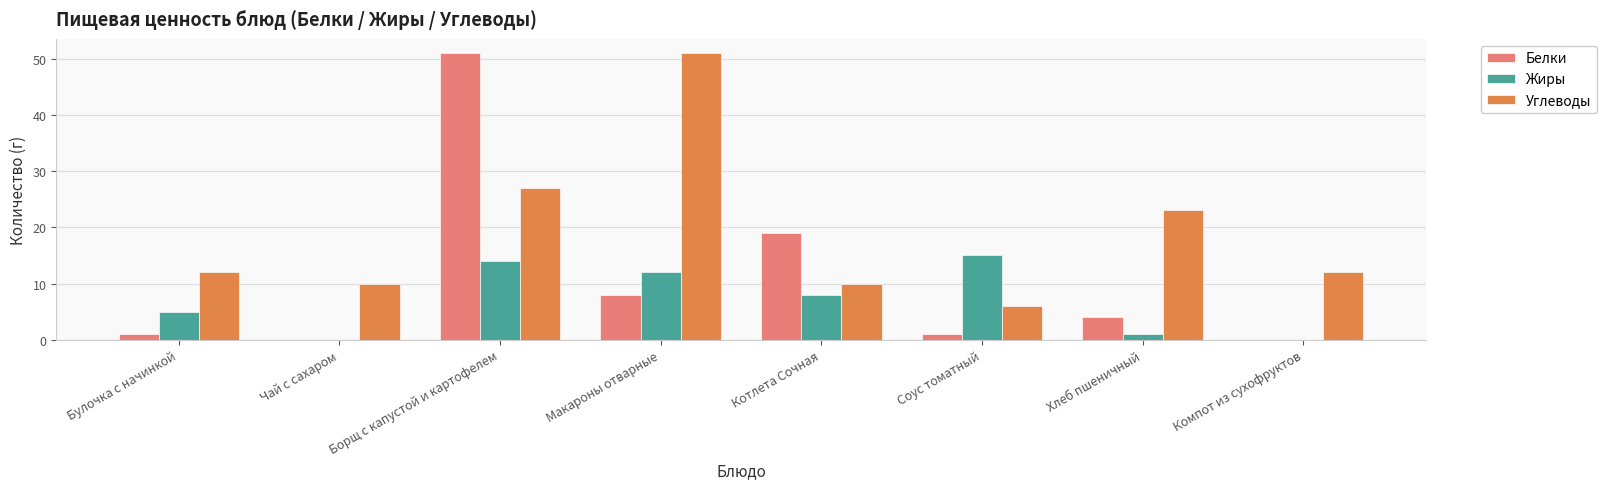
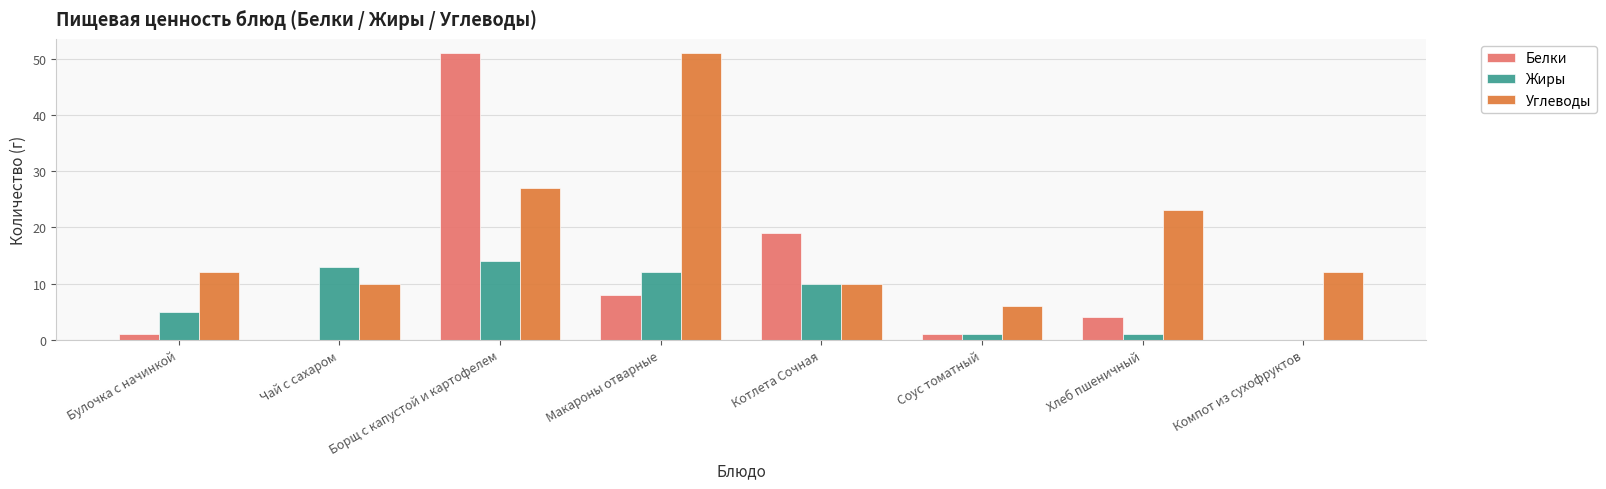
Жиры, Чай с сахаром: 0 -> 13
Жиры, Котлета Сочная: 8 -> 10
Жиры, Соус томатный: 15 -> 1
